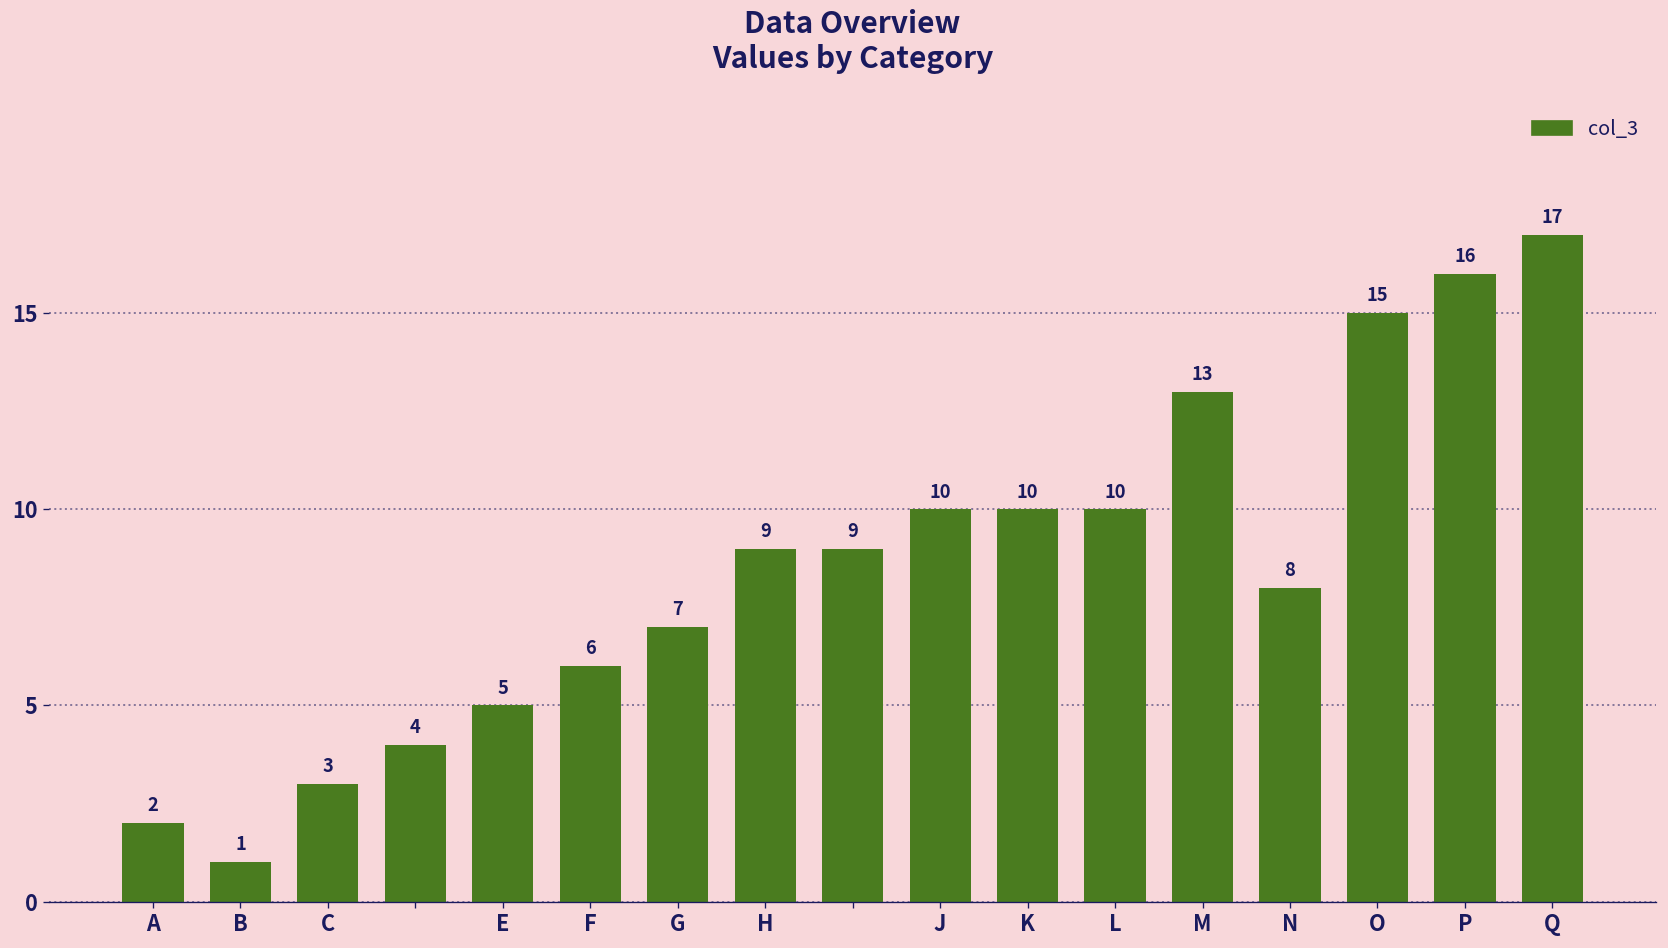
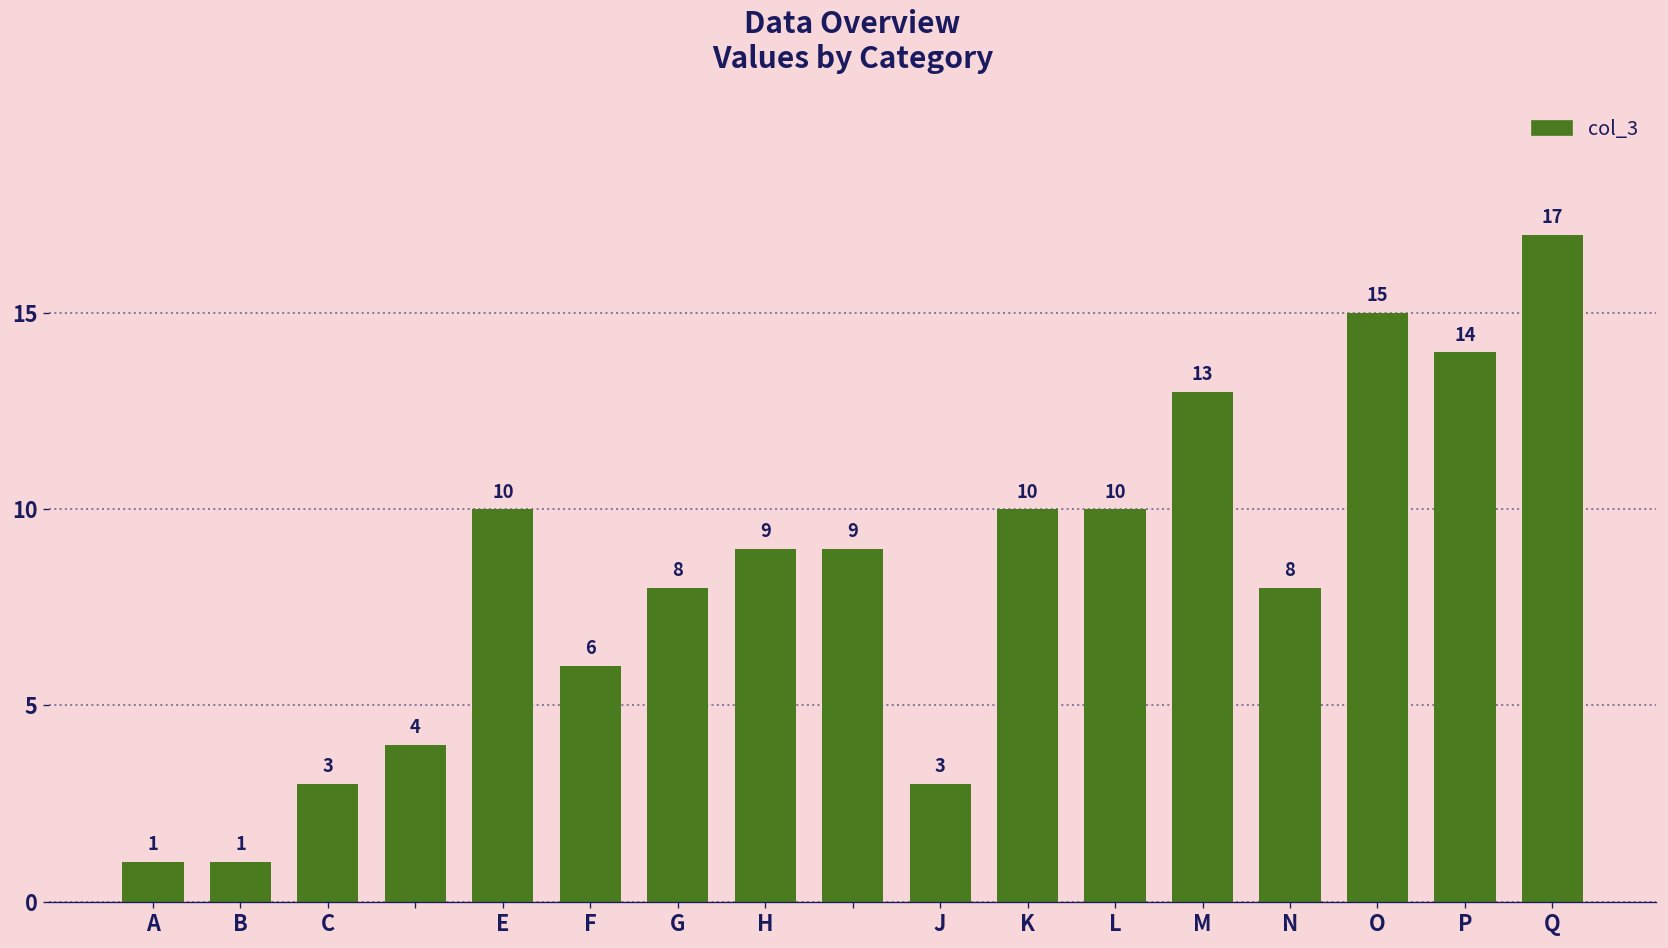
A: 2 -> 1
E: 5 -> 10
G: 7 -> 8
J: 10 -> 3
P: 16 -> 14
